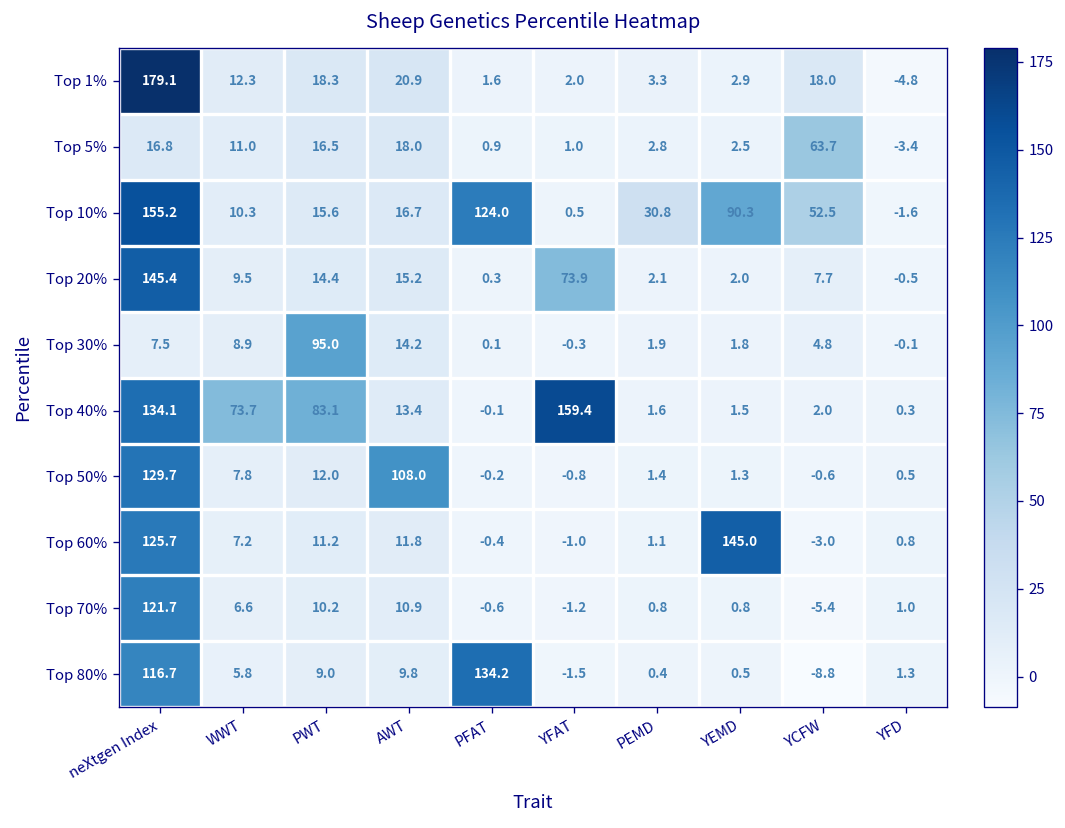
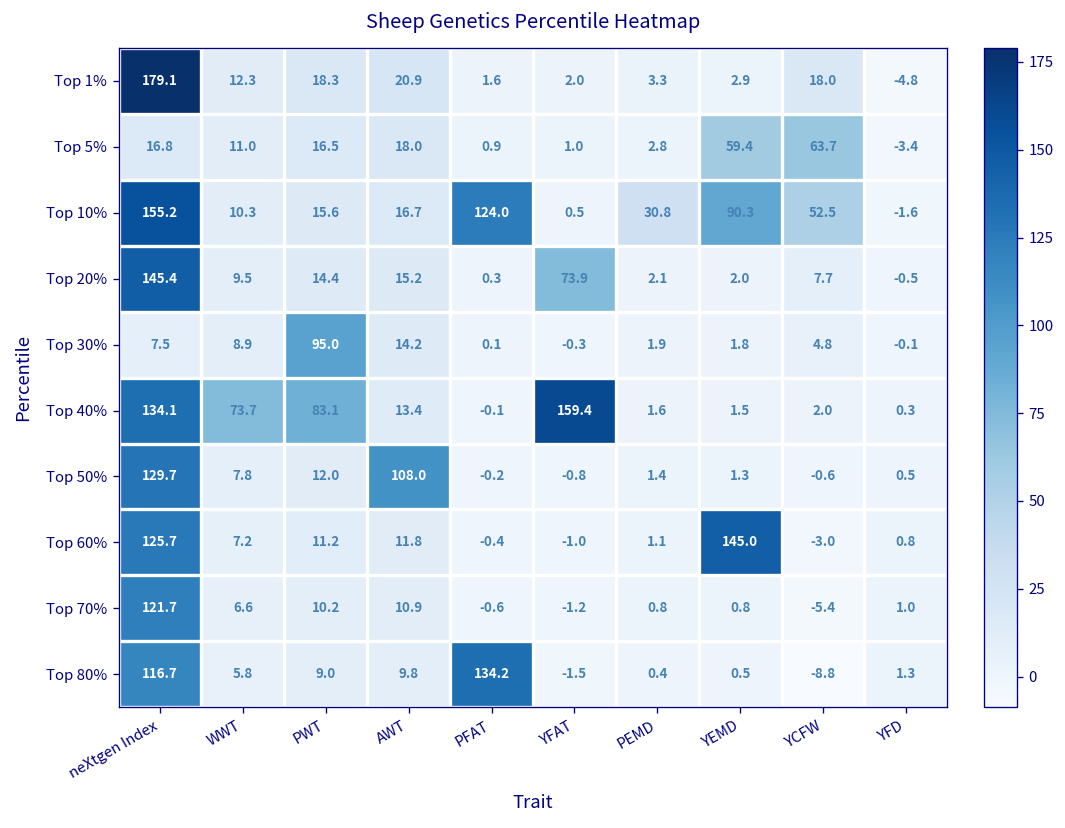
Top 5%, YEMD: 2.5 -> 59.4
